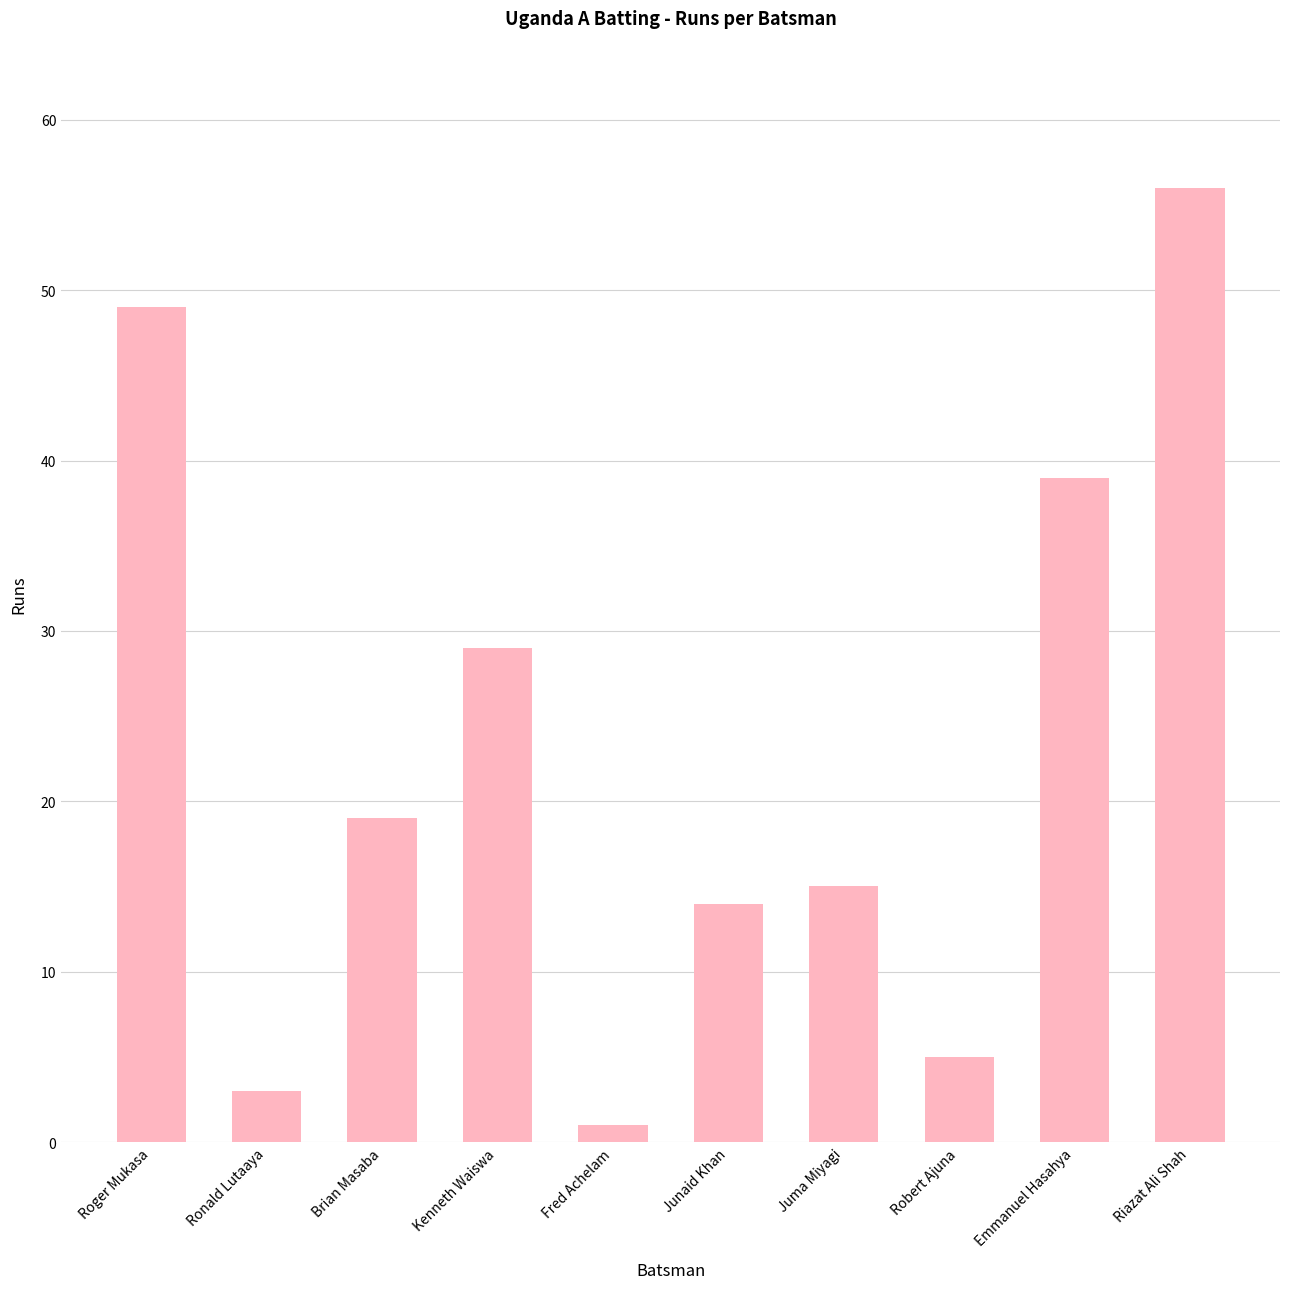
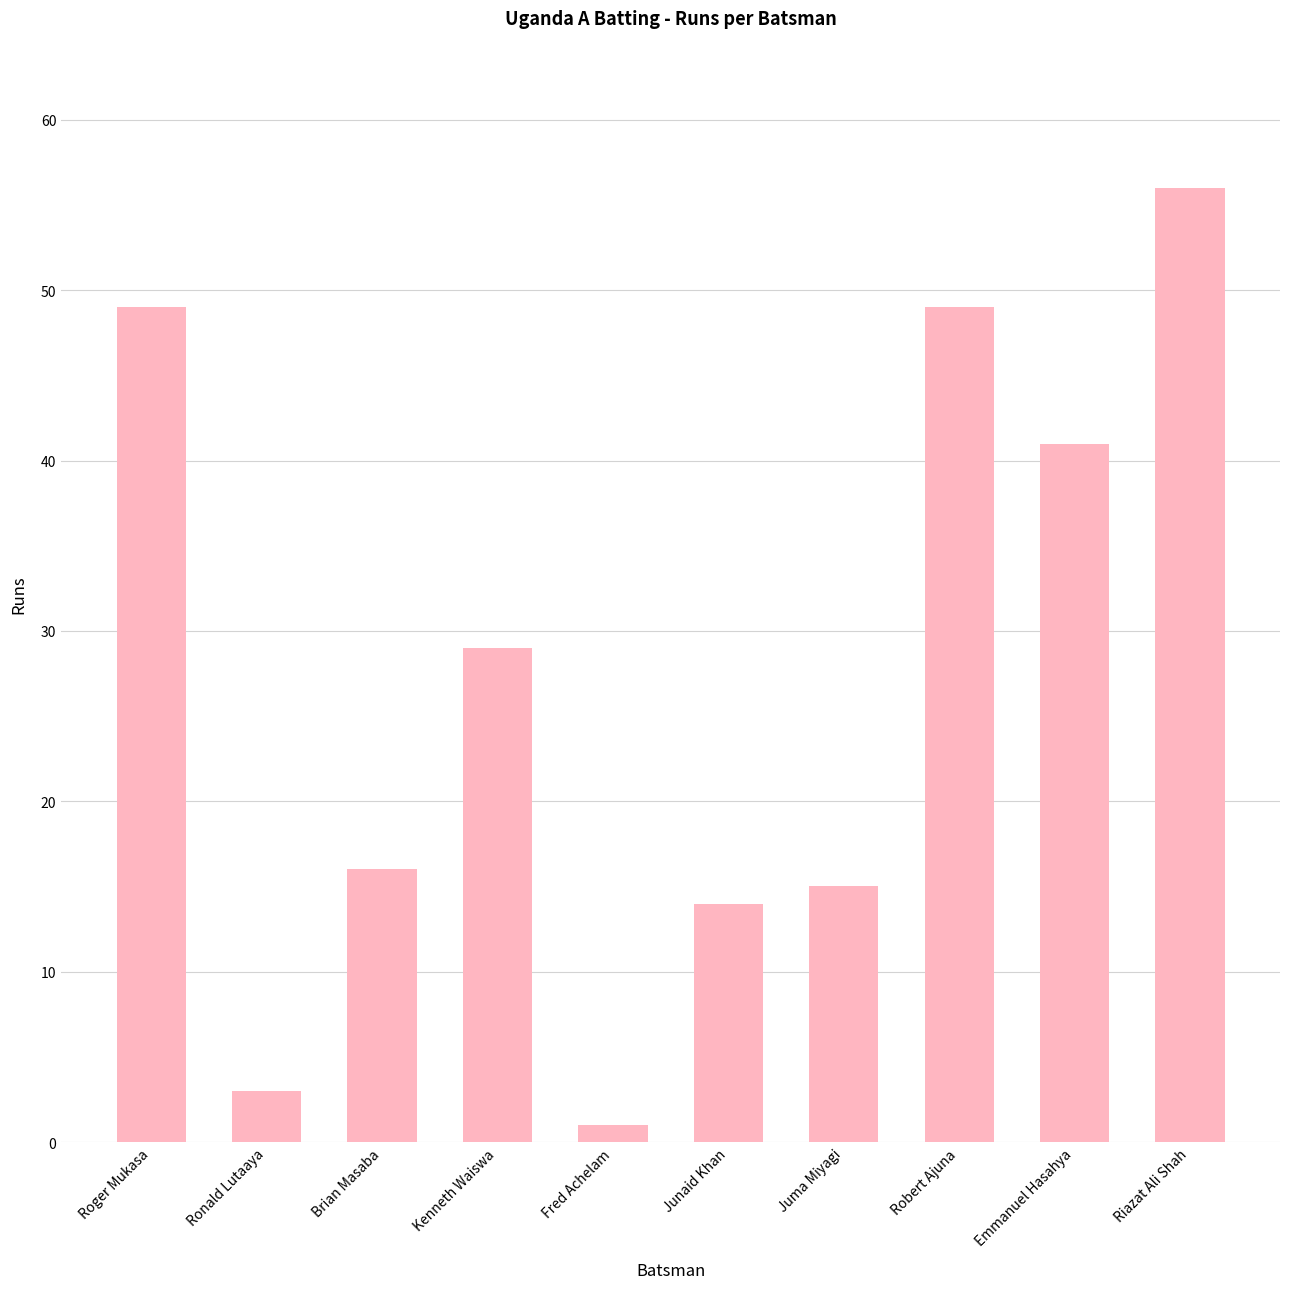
Brian Masaba: 19 -> 16
Robert Ajuna: 5 -> 49
Emmanuel Hasahya: 39 -> 41
